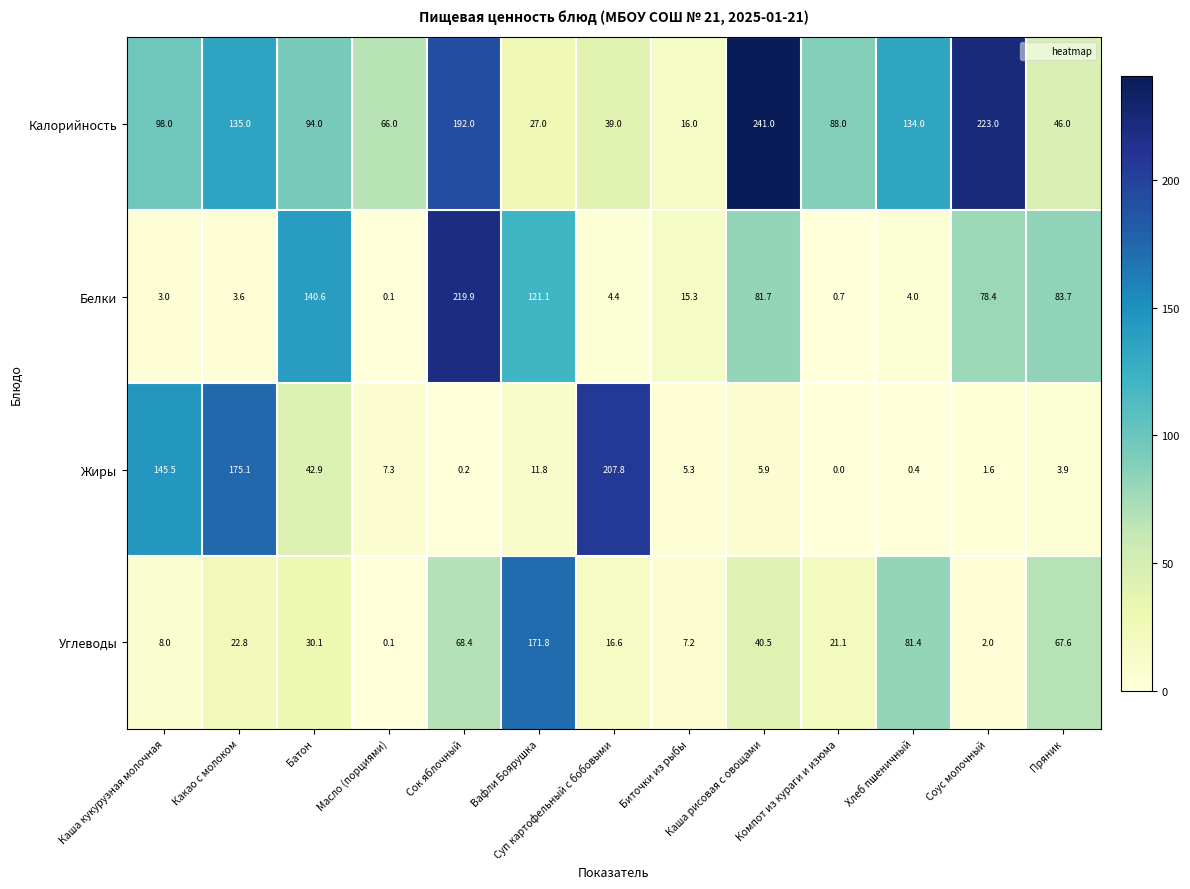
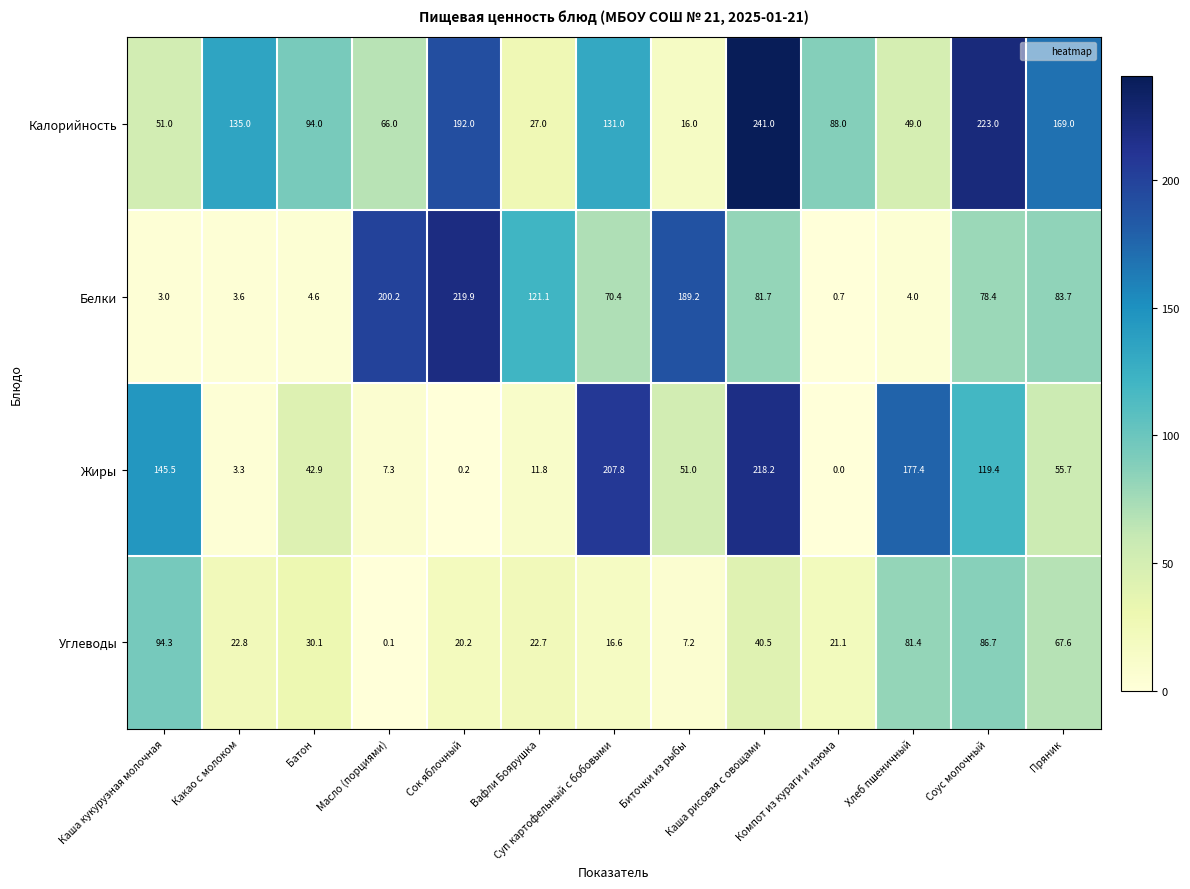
Калорийность, Каша кукурузная молочная: 98.0 -> 51.0
Калорийность, Суп картофельный с бобовыми: 39.0 -> 131.0
Калорийность, Хлеб пшеничный: 134.0 -> 49.0
Калорийность, Пряник: 46.0 -> 169.0
Белки, Батон: 140.6 -> 4.6
Белки, Масло (порциями): 0.1 -> 200.2
Белки, Суп картофельный с бобовыми: 4.4 -> 70.4
Белки, Биточки из рыбы: 15.3 -> 189.2
Жиры, Какао с молоком: 175.1 -> 3.3
Жиры, Биточки из рыбы: 5.3 -> 51.0
Жиры, Каша рисовая с овощами: 5.9 -> 218.2
Жиры, Хлеб пшеничный: 0.4 -> 177.4
Жиры, Соус молочный: 1.6 -> 119.4
Жиры, Пряник: 3.9 -> 55.7
Углеводы, Каша кукурузная молочная: 8.0 -> 94.3
Углеводы, Сок яблочный: 68.4 -> 20.2
Углеводы, Вафли Боярушка: 171.8 -> 22.7
Углеводы, Соус молочный: 2.0 -> 86.7
